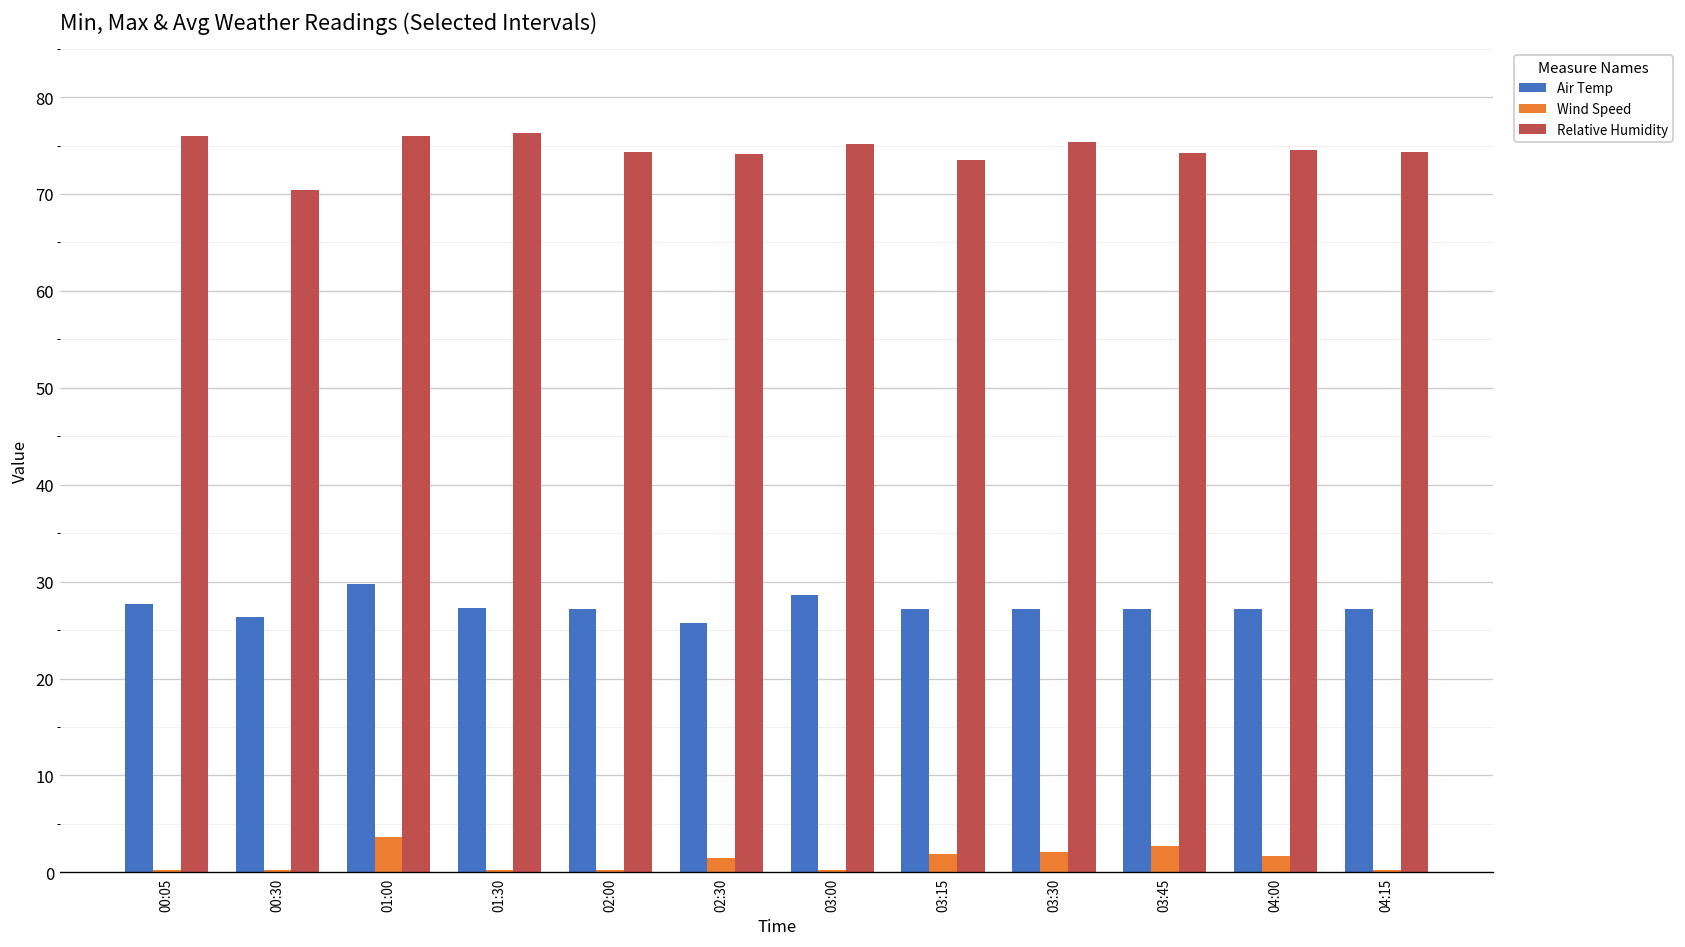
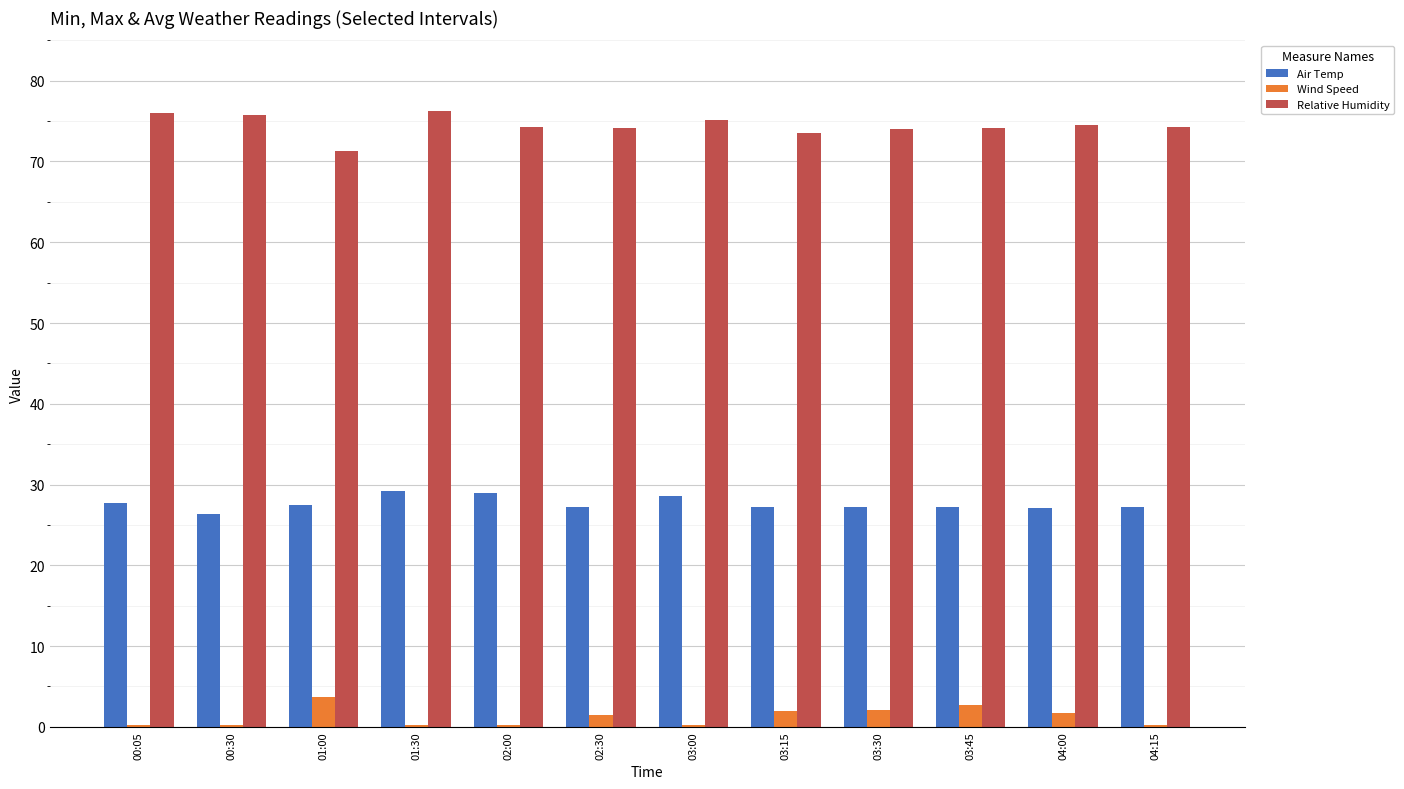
Relative Humidity, 00:30: 70 -> 76
Air Temp, 01:00: 30 -> 27
Relative Humidity, 01:00: 76 -> 71
Air Temp, 01:30: 27 -> 29
Air Temp, 02:00: 27 -> 29
Air Temp, 02:30: 26 -> 27
Relative Humidity, 03:30: 75 -> 74
